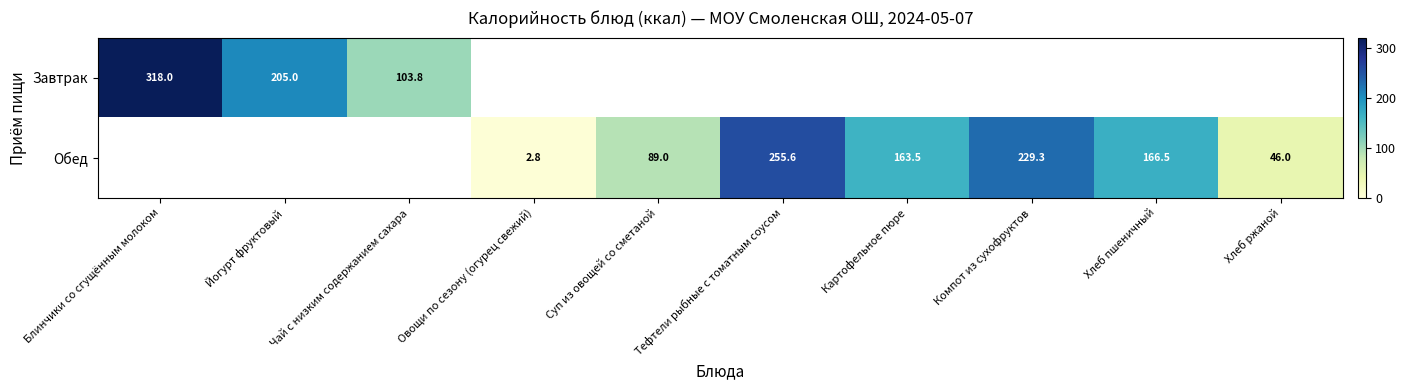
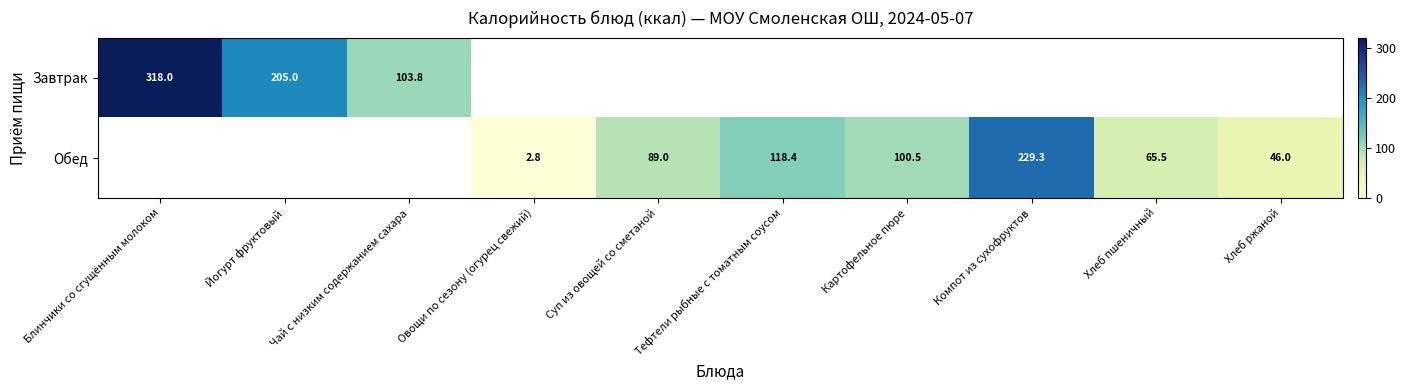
Обед, Тефтели рыбные с томатным соусом: 255.6 -> 118.4
Обед, Картофельное пюре: 163.5 -> 100.5
Обед, Хлеб пшеничный: 166.5 -> 65.5
